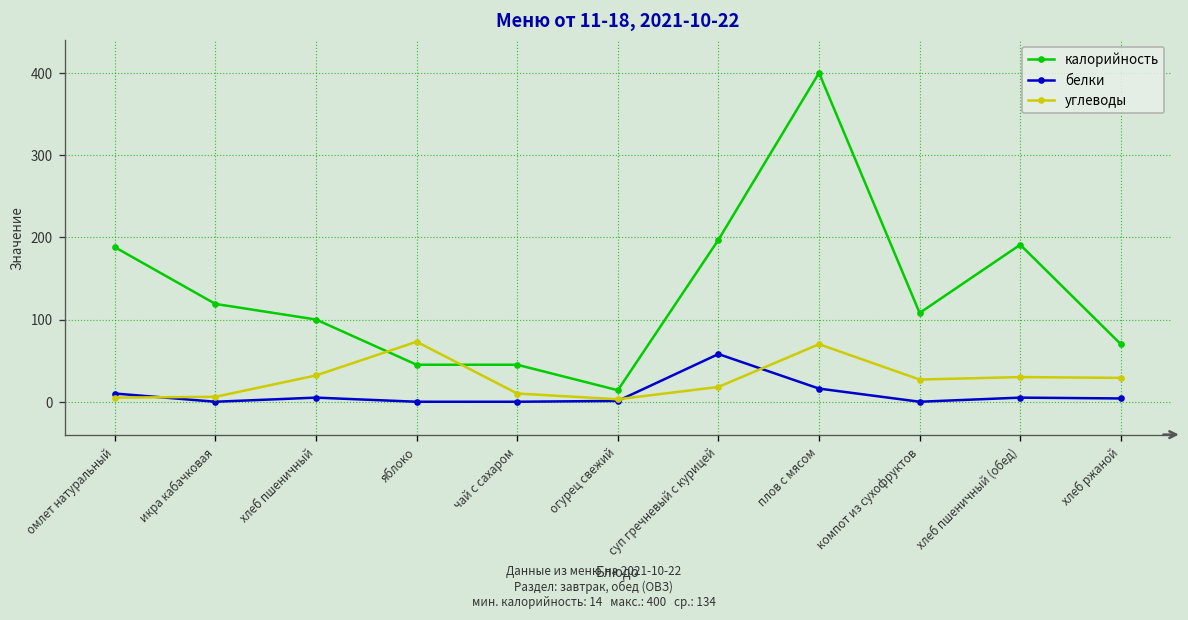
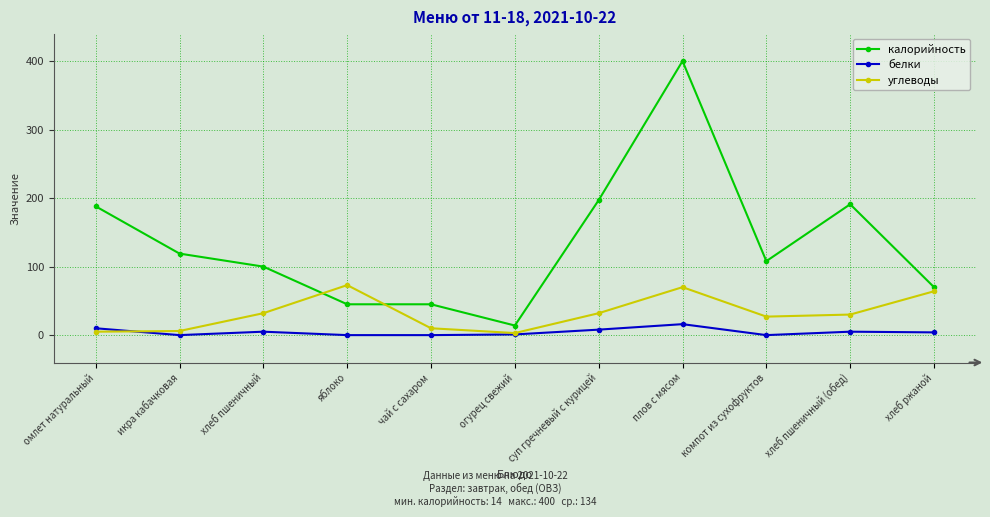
белки, суп гречневый с курицей: 60 -> 10
углеводы, суп гречневый с курицей: 20 -> 30
углеводы, хлеб ржаной: 30 -> 60
